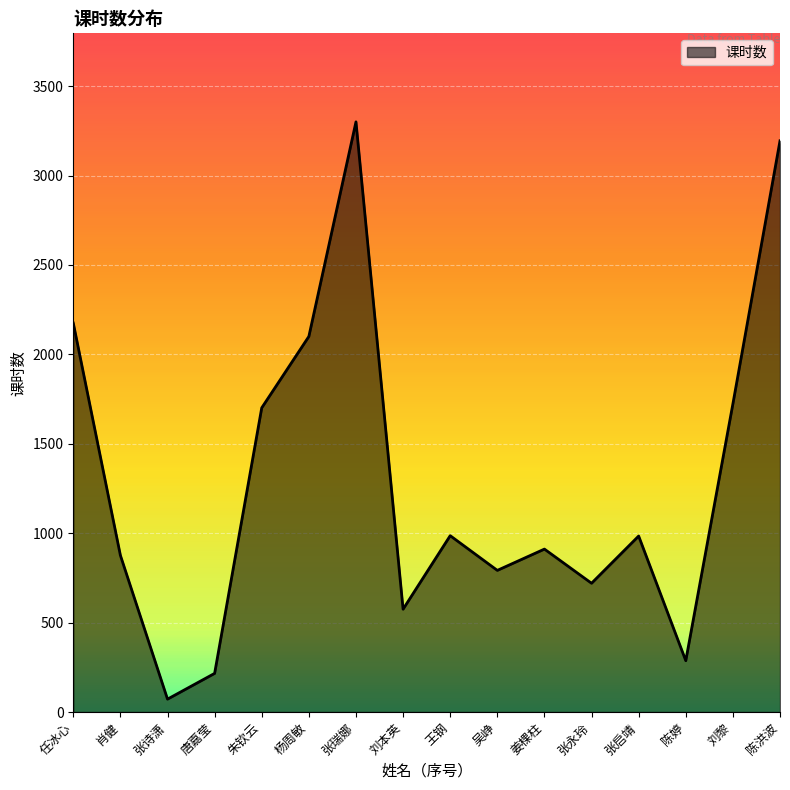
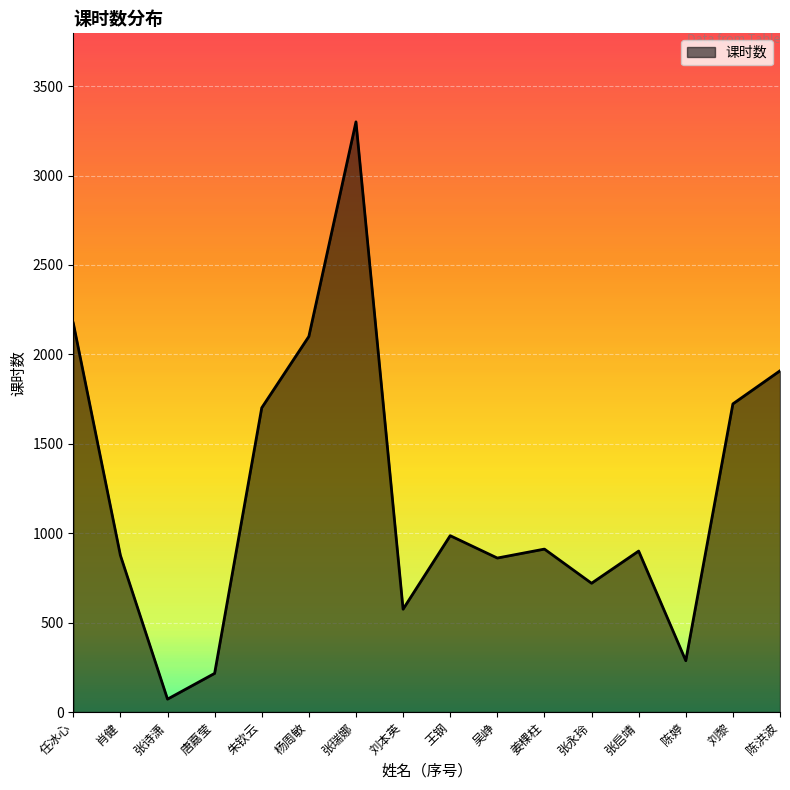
吴峥: 790 -> 860
张启靖: 980 -> 900
陈洪波: 3190 -> 1910
